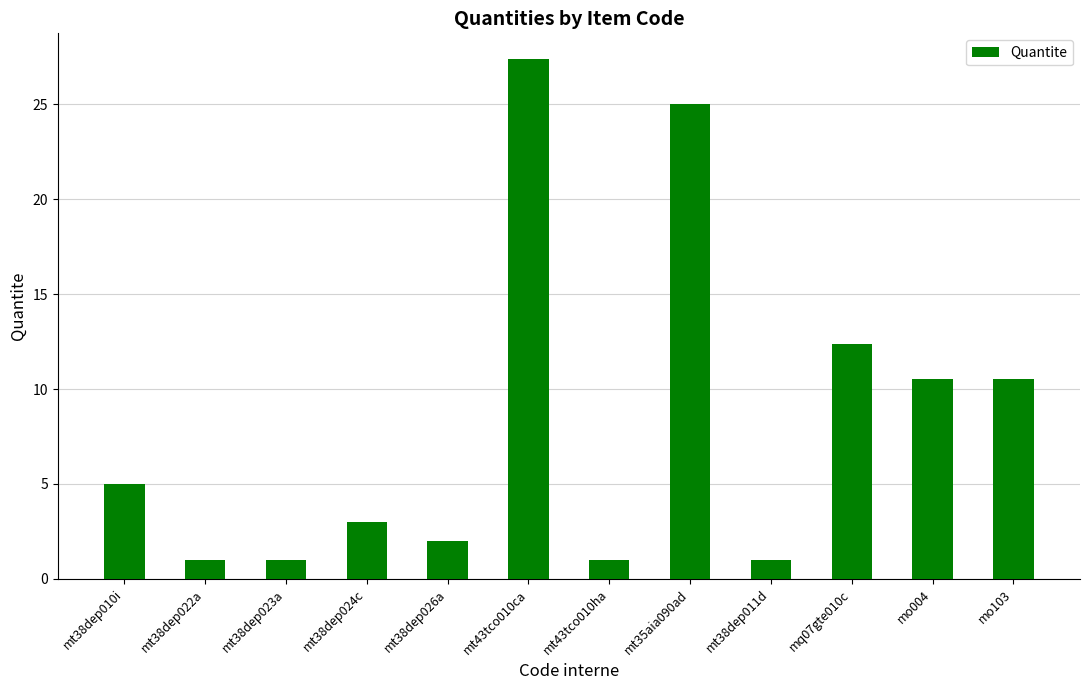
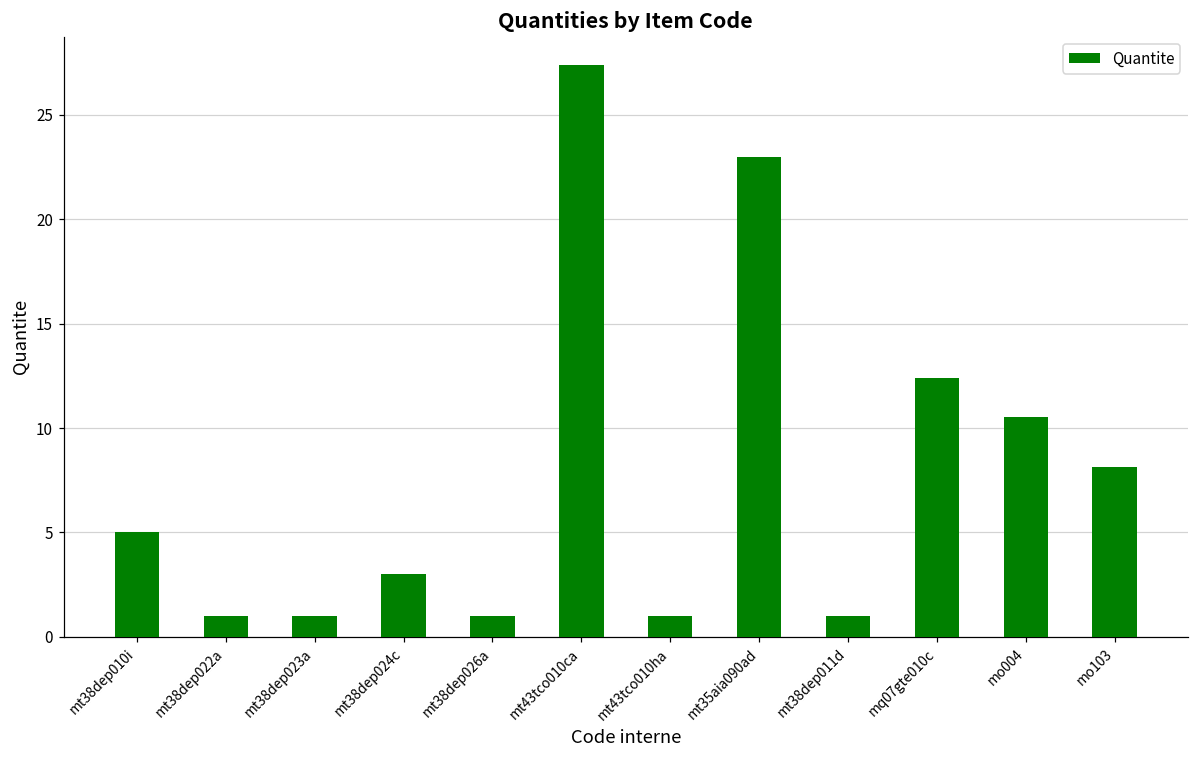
mt38dep026a: 2 -> 1
mt35aia090ad: 25 -> 23
mo103: 10.5 -> 8.1
